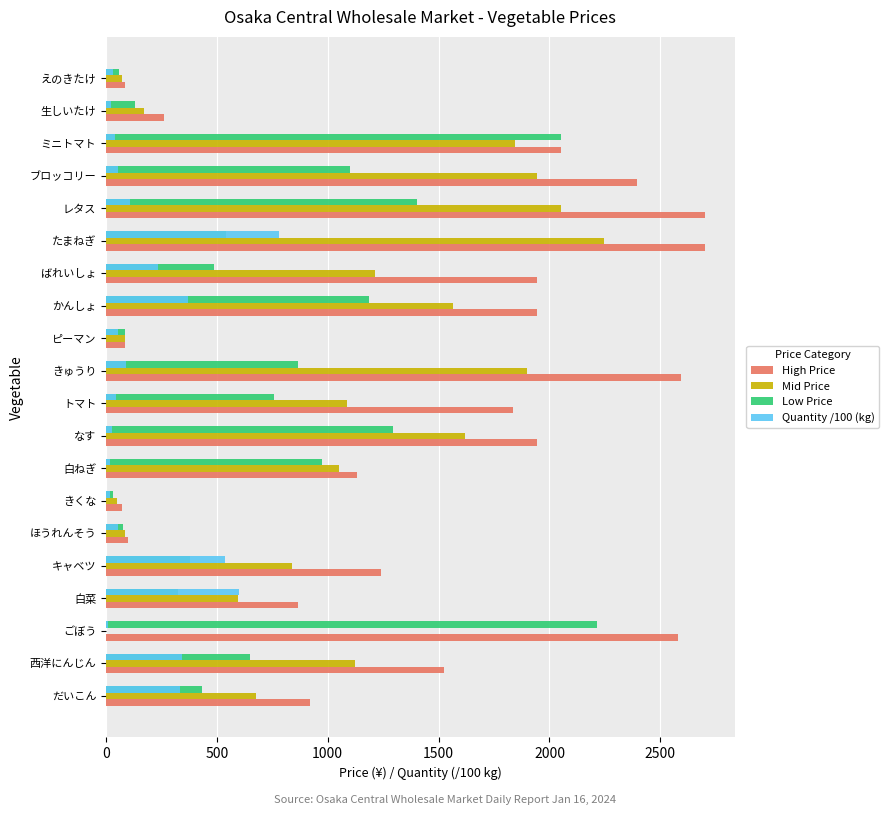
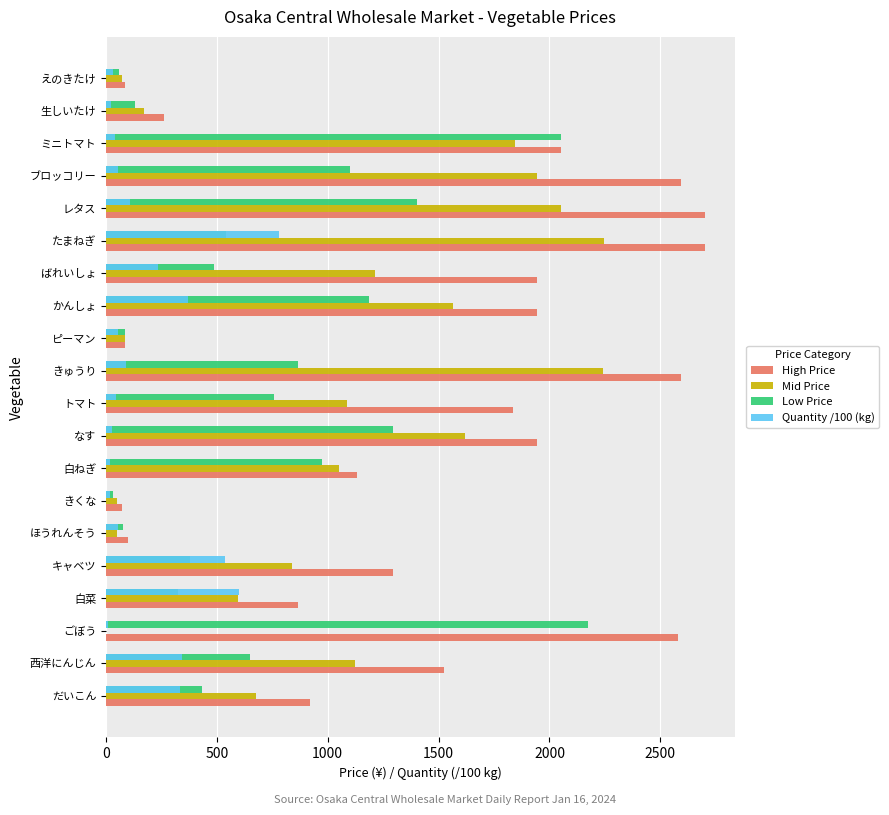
High Price, ブロッコリー: 2400 -> 2590
Mid Price, きゅうり: 1900 -> 2240
Mid Price, ほうれんそう: 90 -> 50
High Price, キャベツ: 1240 -> 1300
Low Price, ごぼう: 2210 -> 2170
